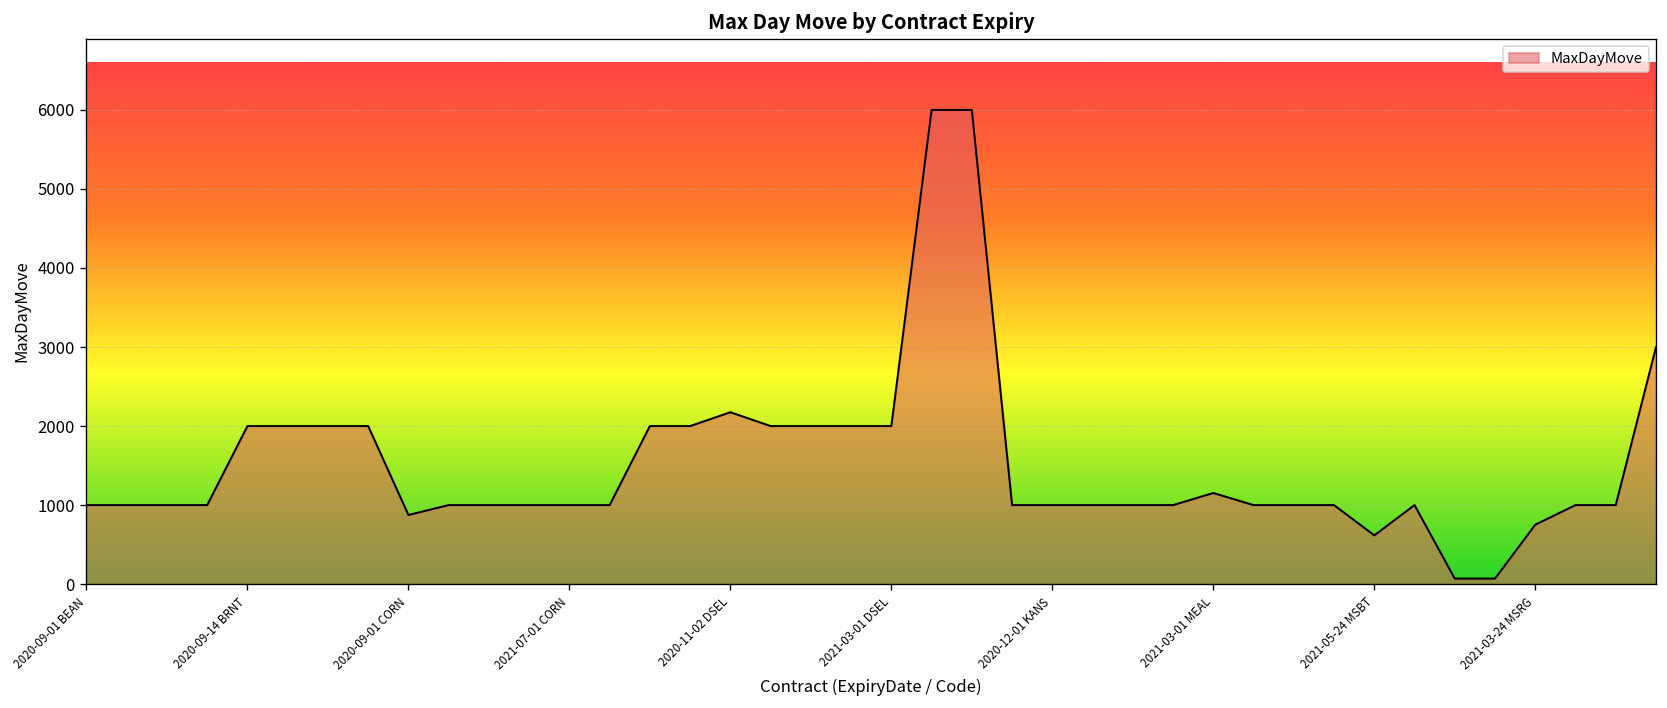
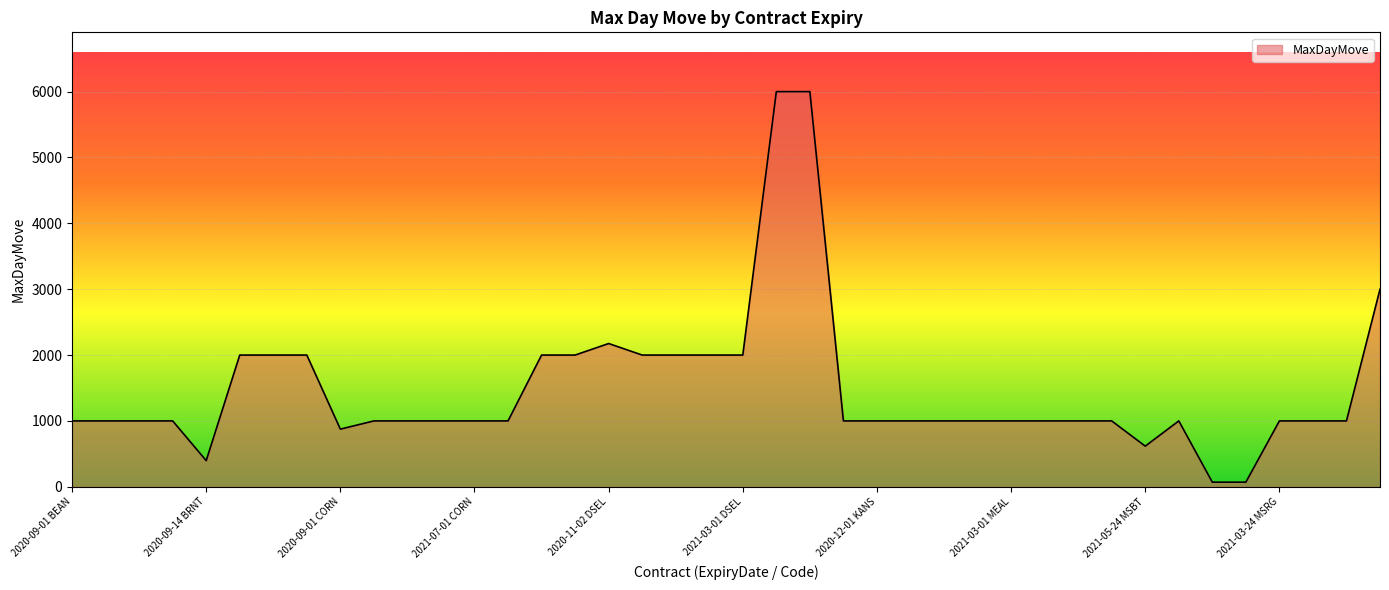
2020-09-14 BRNT: 2000 -> 400
2021-03-01 MEAL: 1200 -> 1000
2021-03-24 MSRG: 800 -> 1000
